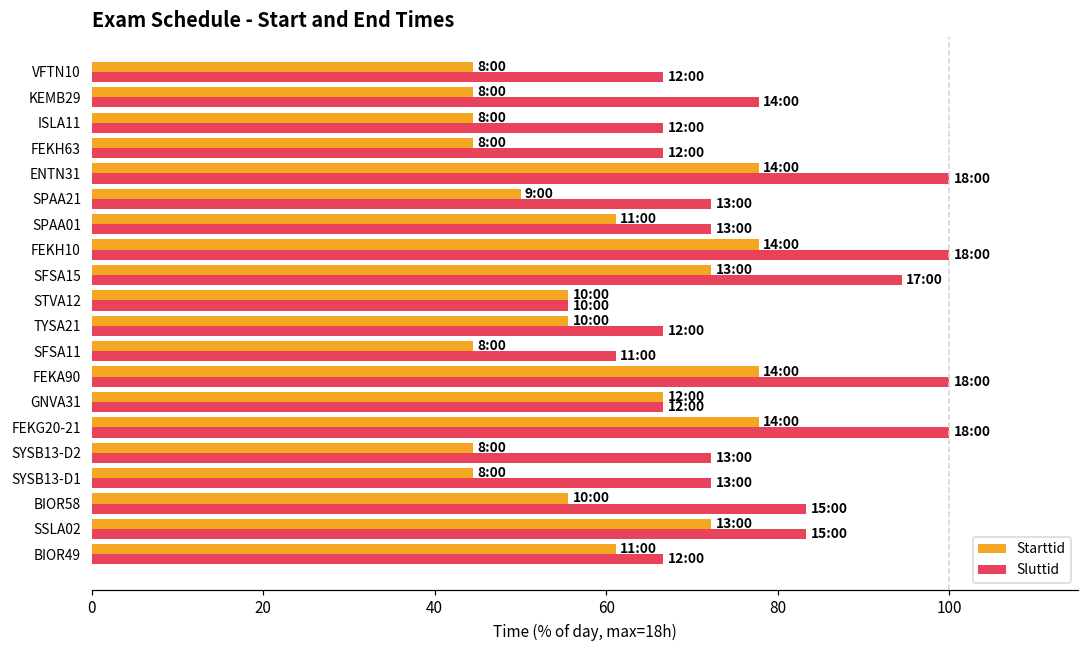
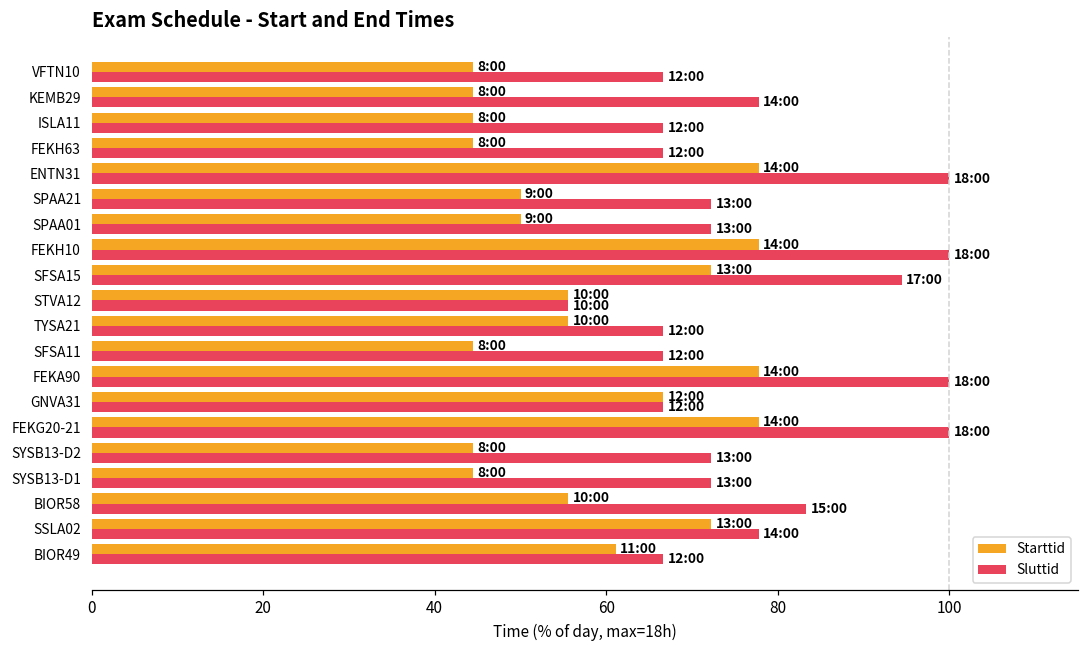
Starttid, SPAA01: 11:00 -> 9:00
Sluttid, SFSA11: 11:00 -> 12:00
Sluttid, SSLA02: 15:00 -> 14:00
